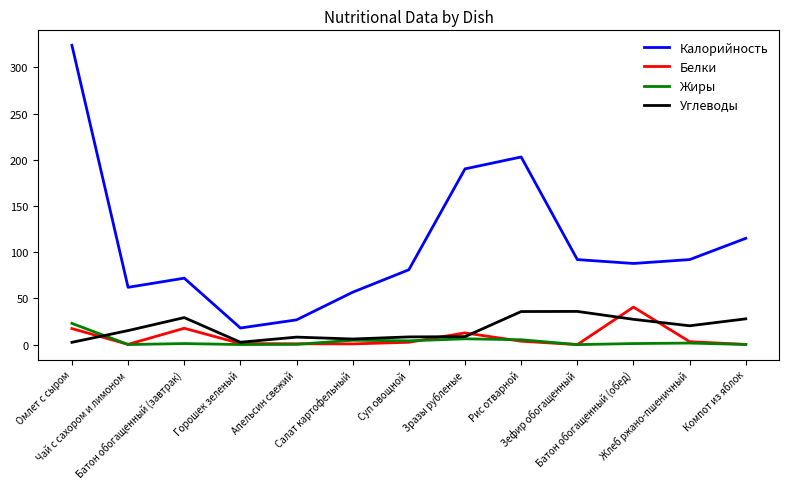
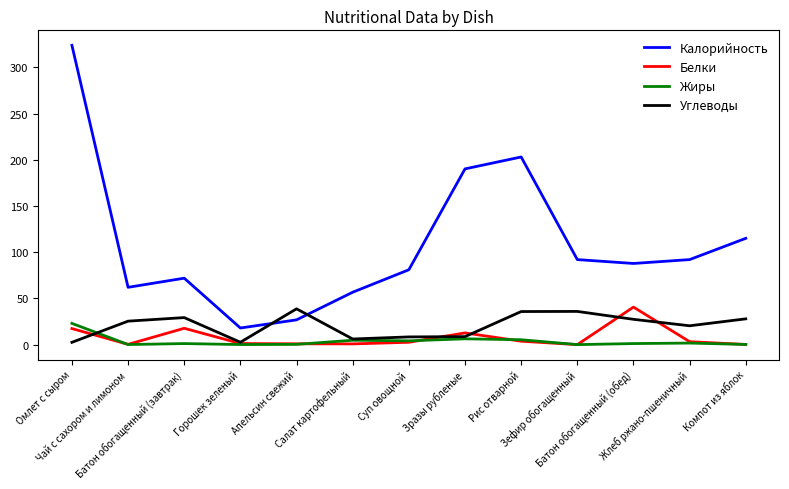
Углеводы, Чай с сахором и лимоном: 20 -> 30
Углеводы, Апельсин свежий: 10 -> 40
